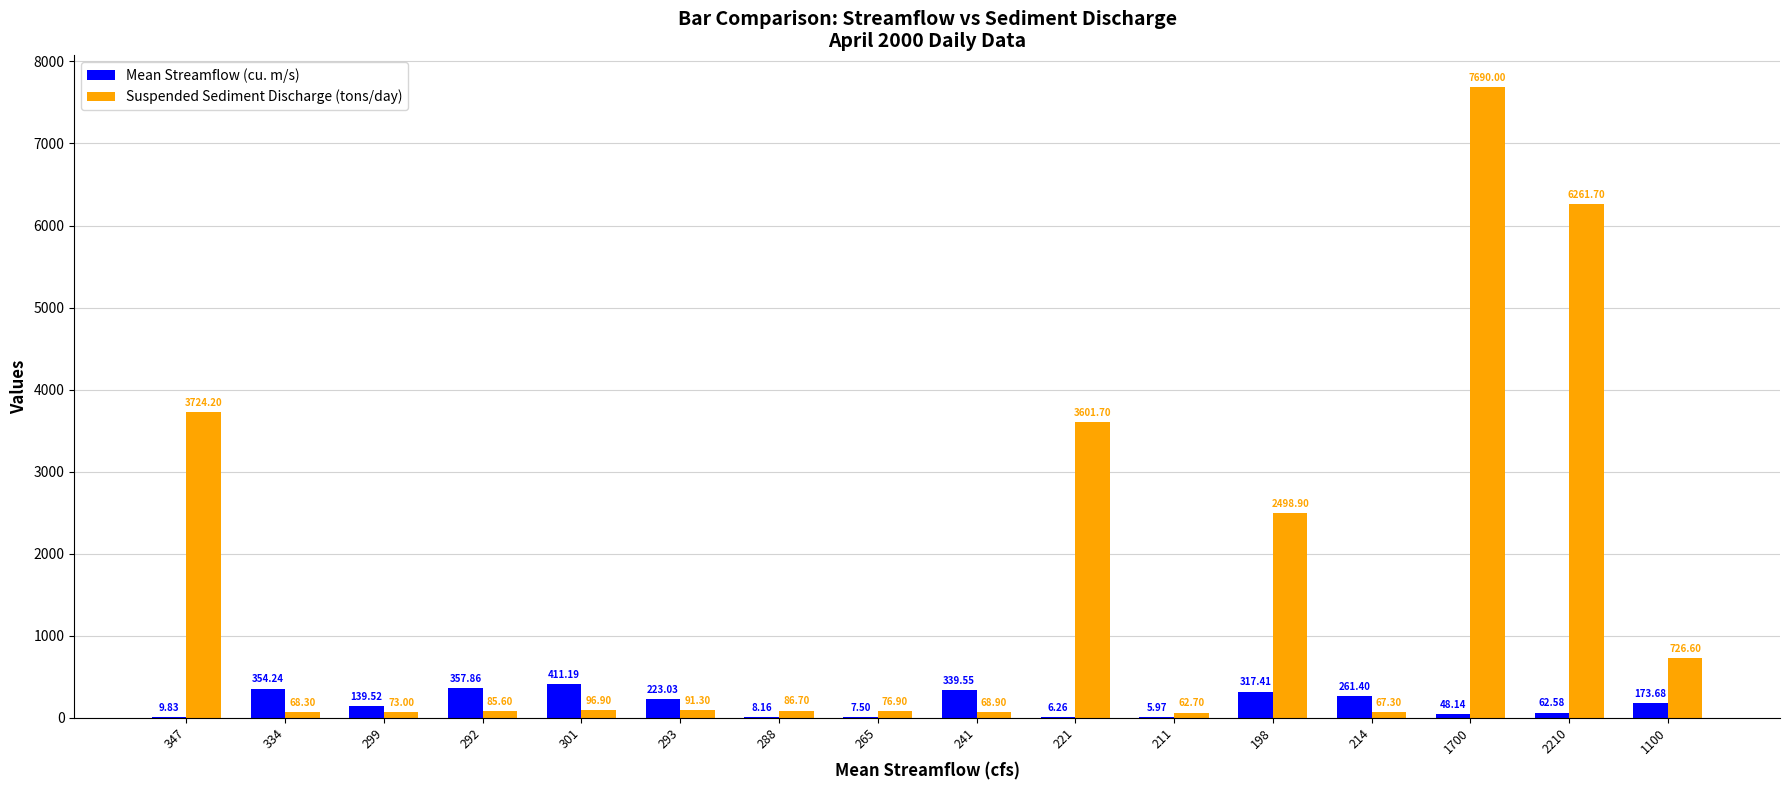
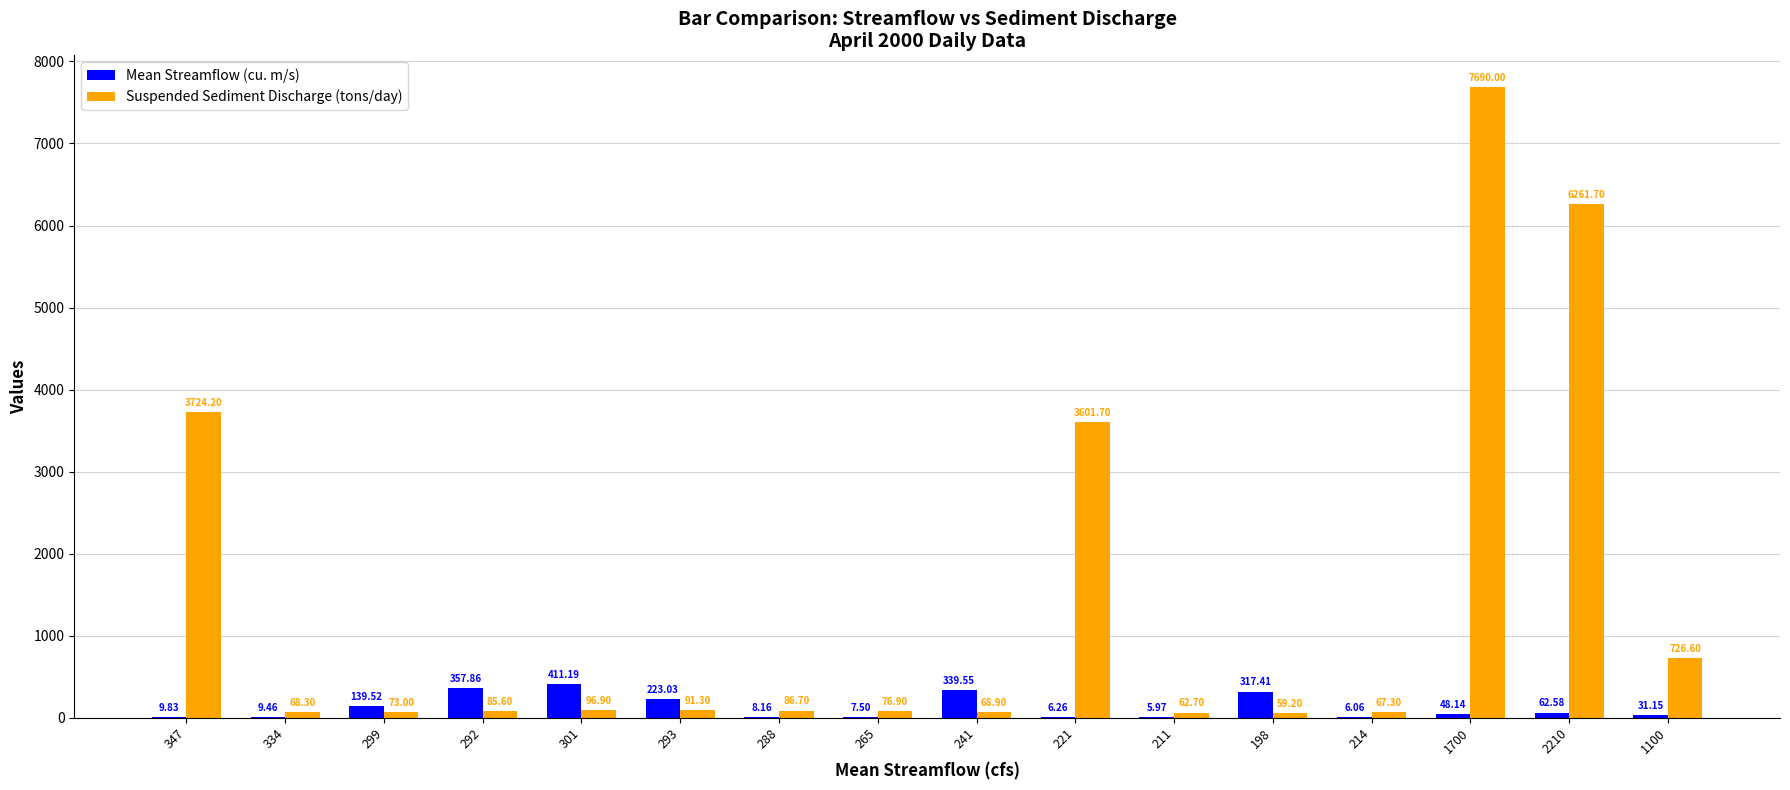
Mean Streamflow (cu. m/s), 334: 354.24 -> 9.46
Suspended Sediment Discharge (tons/day), 198: 2498.90 -> 59.20
Mean Streamflow (cu. m/s), 214: 261.40 -> 6.06
Mean Streamflow (cu. m/s), 1100: 173.68 -> 31.15
